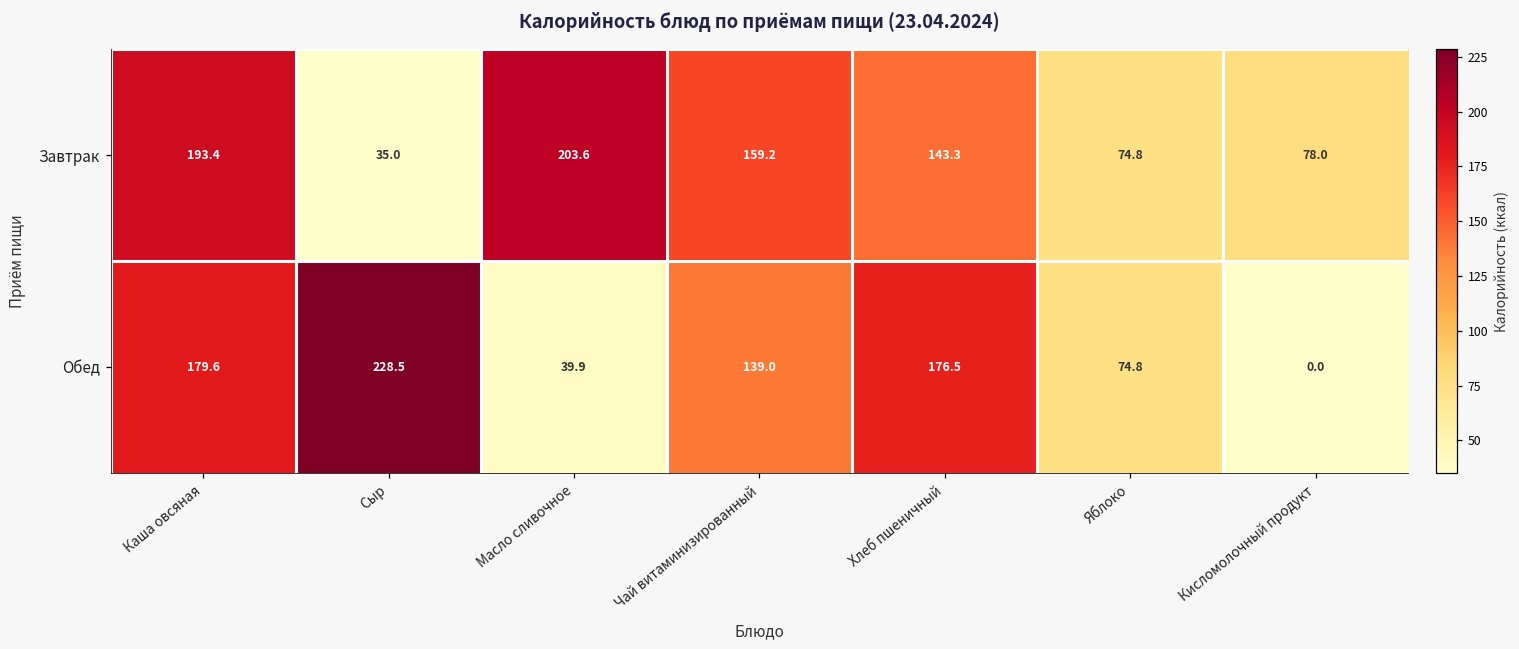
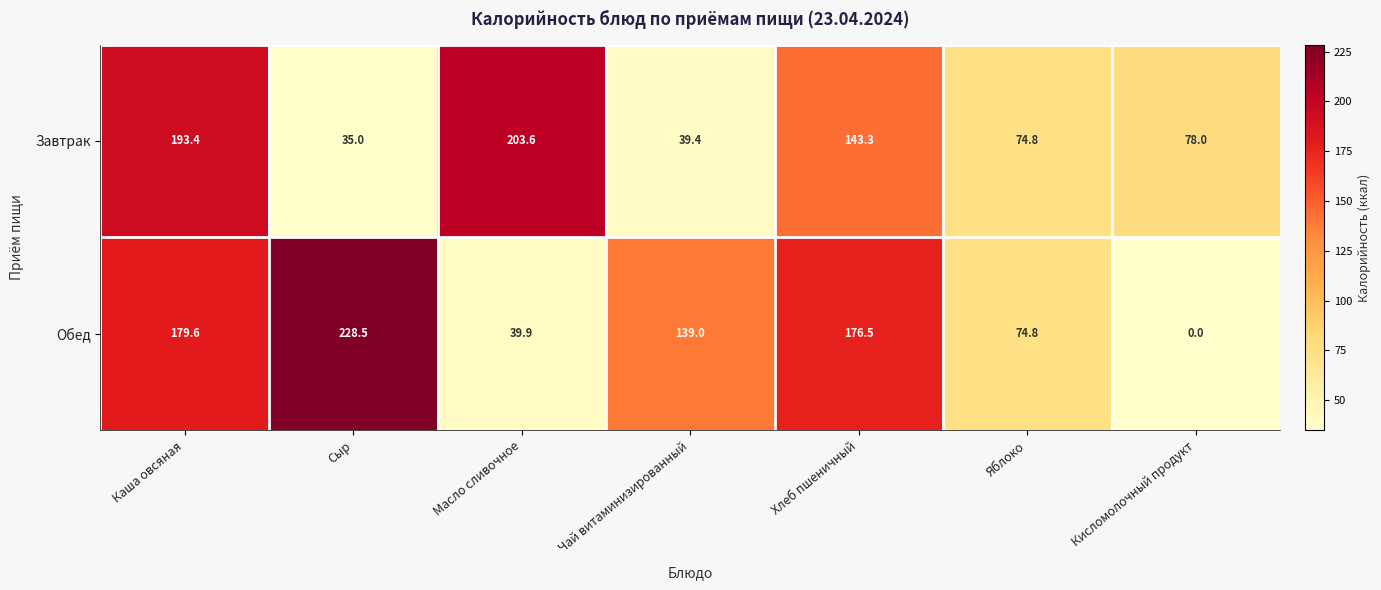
Завтрак, Чай витаминизированный: 159.2 -> 39.4
